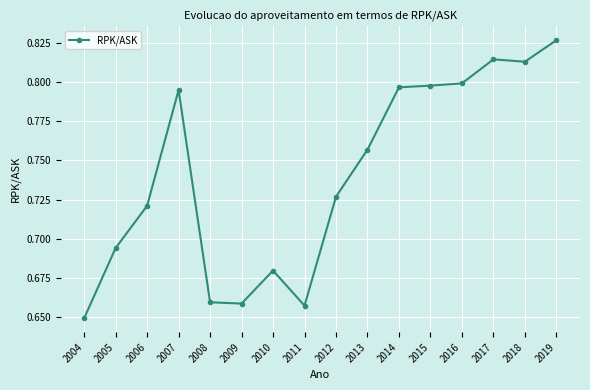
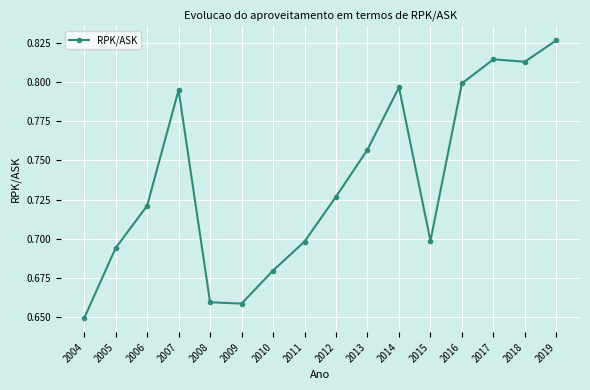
2011: 0.657 -> 0.698
2015: 0.798 -> 0.699
